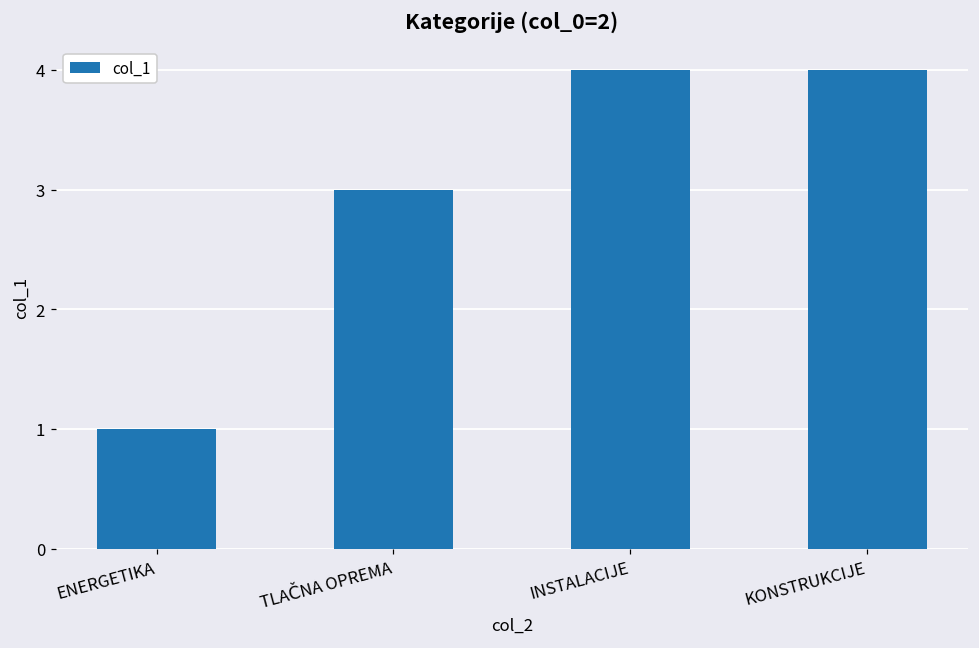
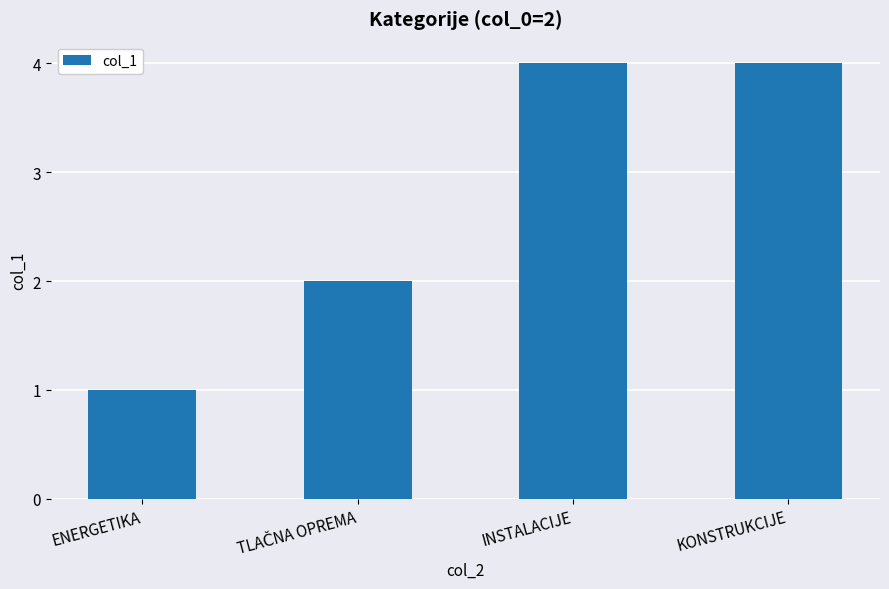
TLAČNA OPREMA: 3 -> 2
